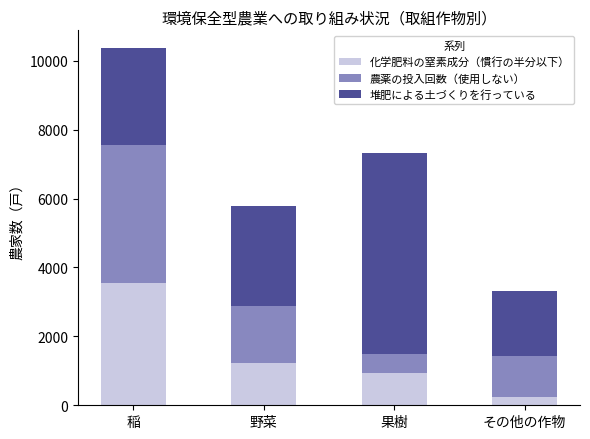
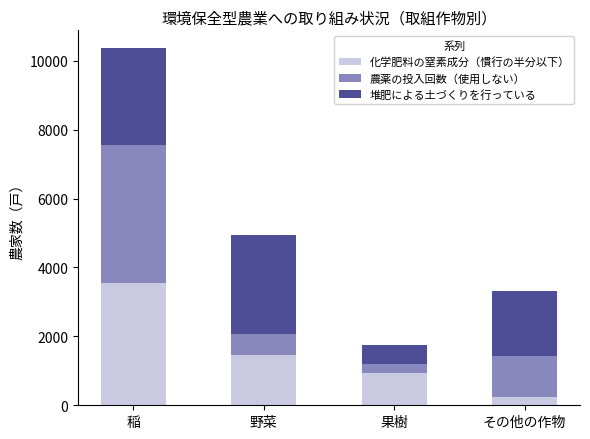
化学肥料の窒素成分（慣行の半分以下）, 野菜: 1200 -> 1500
農薬の投入回数（使用しない）, 野菜: 1700 -> 600
農薬の投入回数（使用しない）, 果樹: 600 -> 300
堆肥による土づくりを行っている, 果樹: 5800 -> 500
